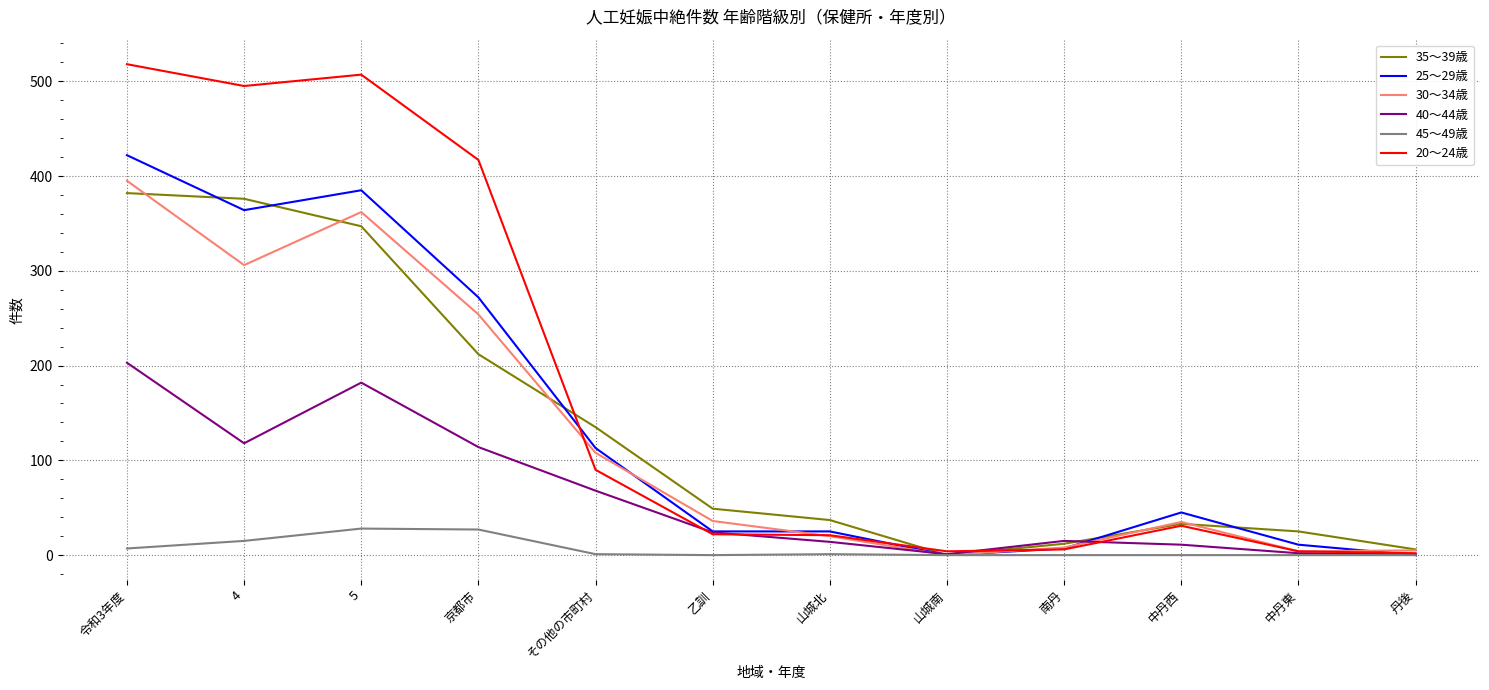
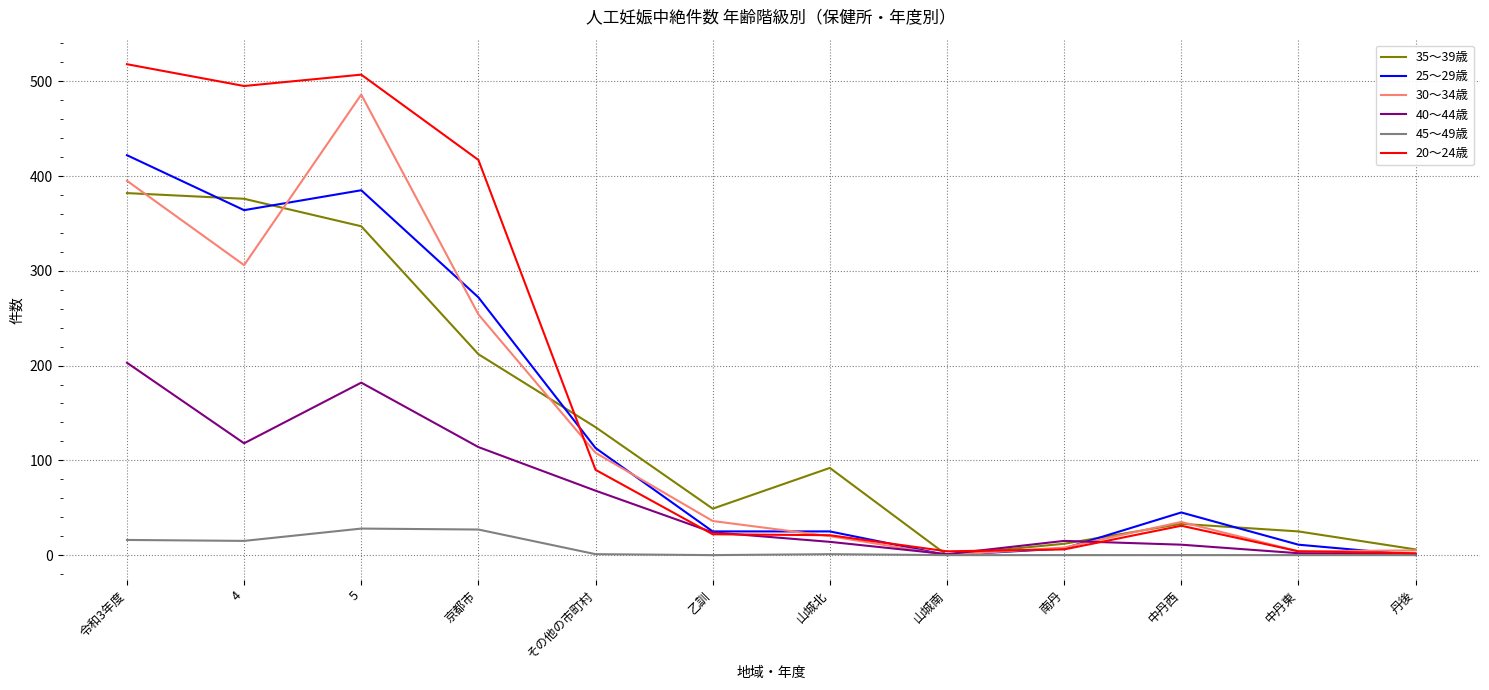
45～49歳, 令和3年度: 10 -> 20
30～34歳, 5: 360 -> 490
35～39歳, 山城北: 40 -> 90
